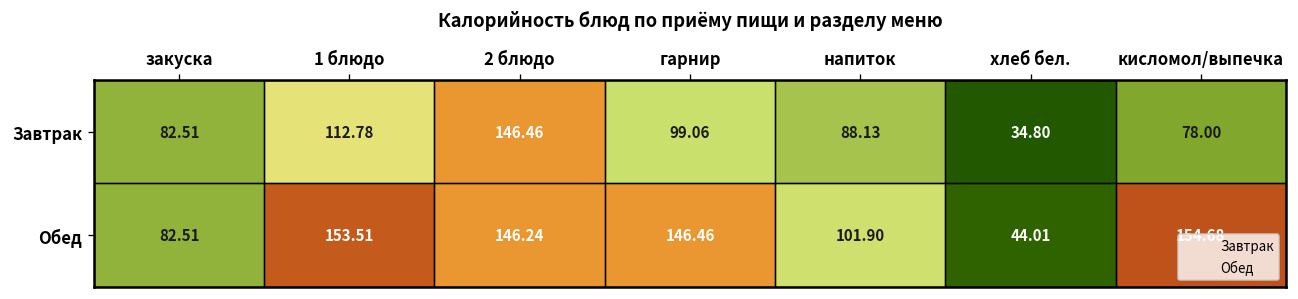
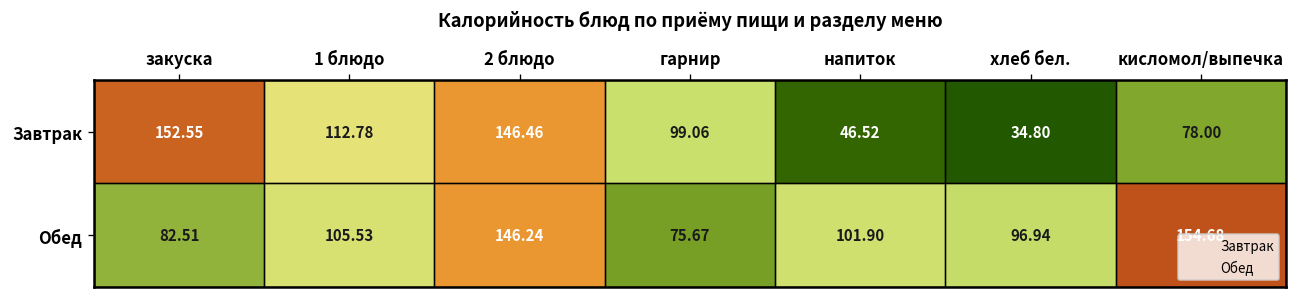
Завтрак, закуска: 82.51 -> 152.55
Завтрак, напиток: 88.13 -> 46.52
Обед, 1 блюдо: 153.51 -> 105.53
Обед, гарнир: 146.46 -> 75.67
Обед, хлеб бел.: 44.01 -> 96.94
